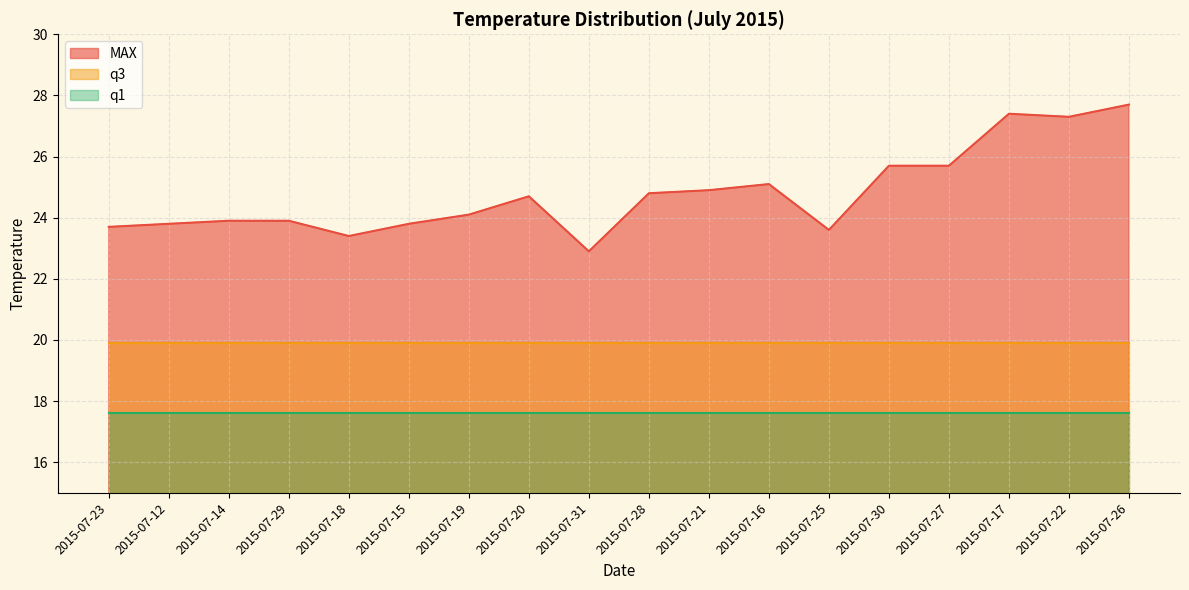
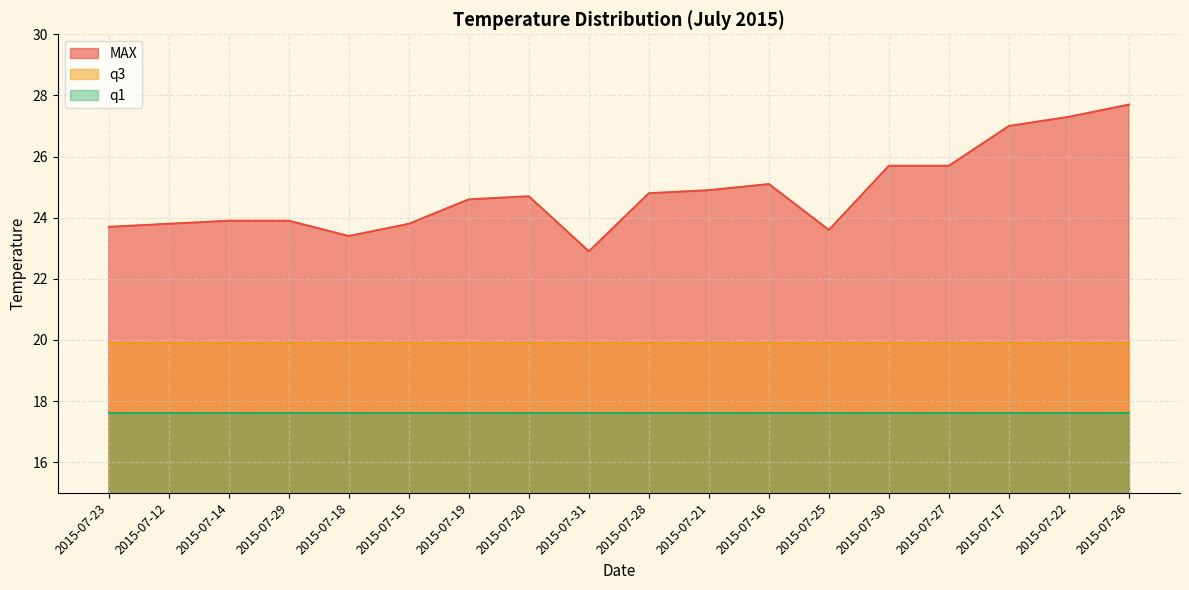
MAX, 2015-07-19: 24.1 -> 24.6
MAX, 2015-07-17: 27.4 -> 27.0
